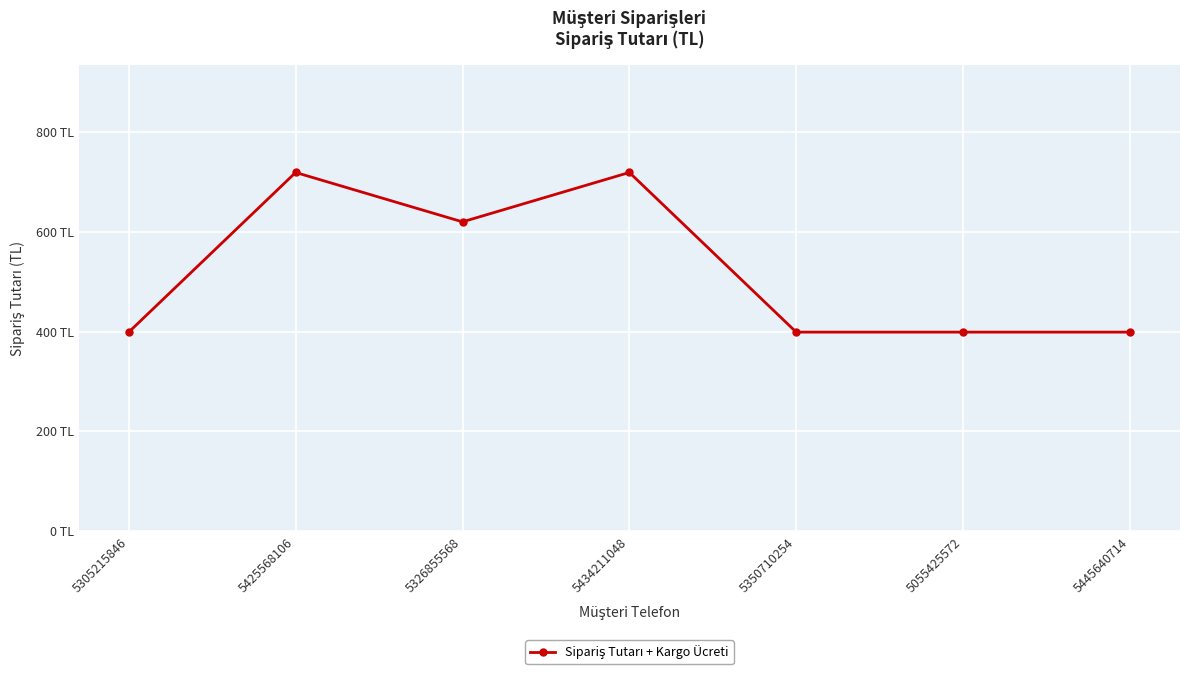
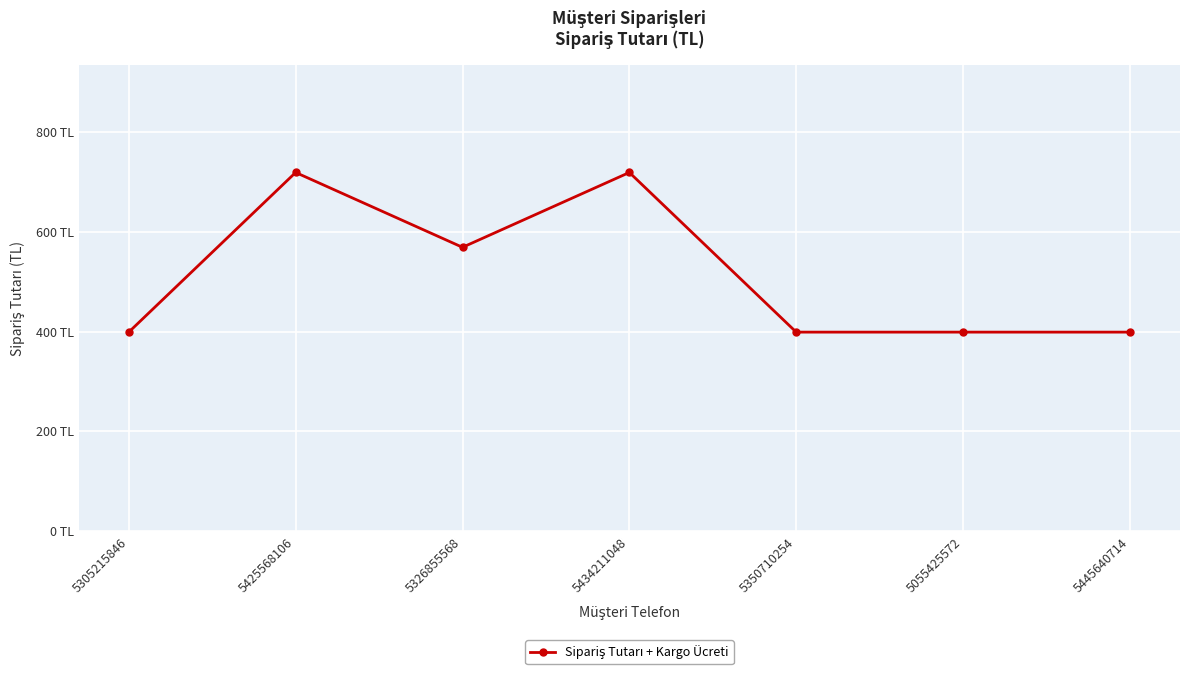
5326855568: 620 TL -> 570 TL
